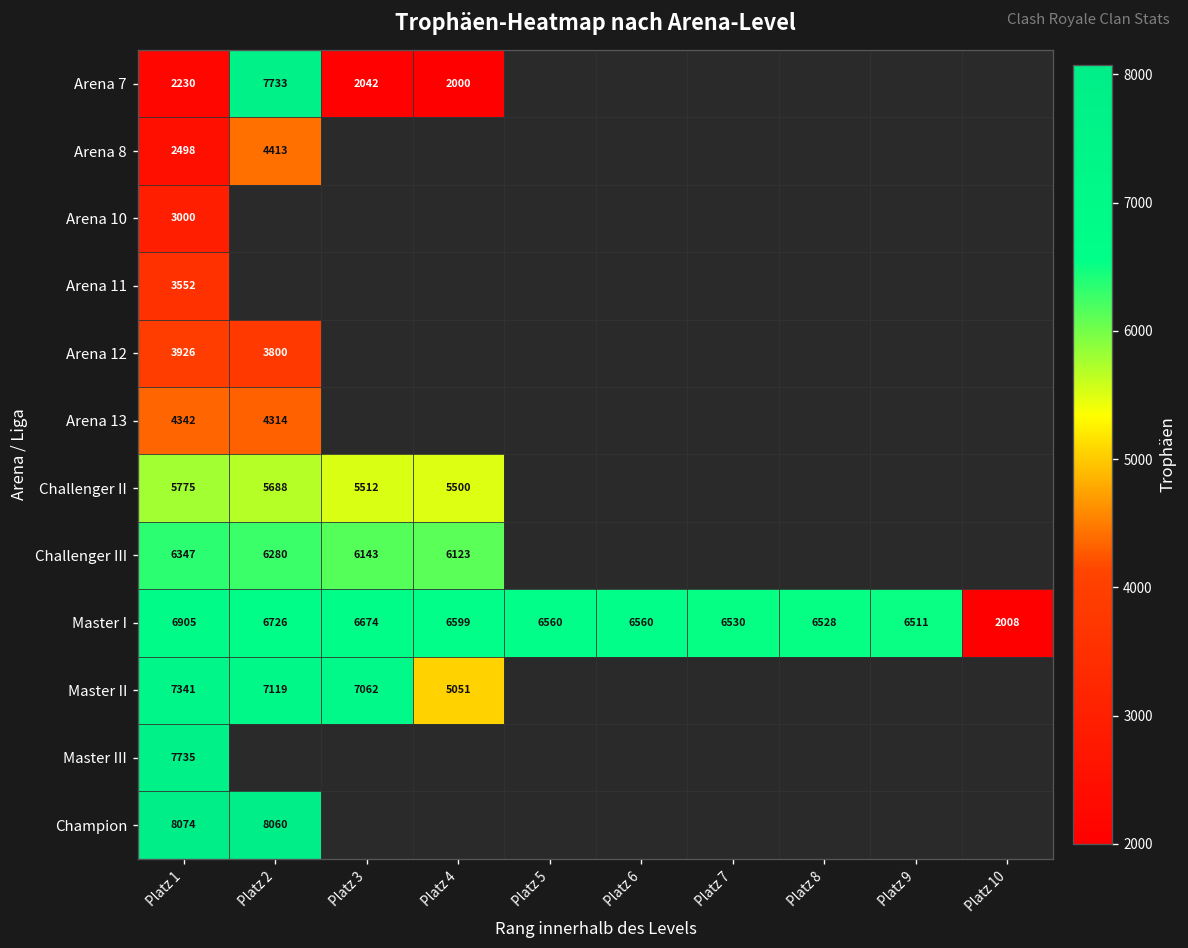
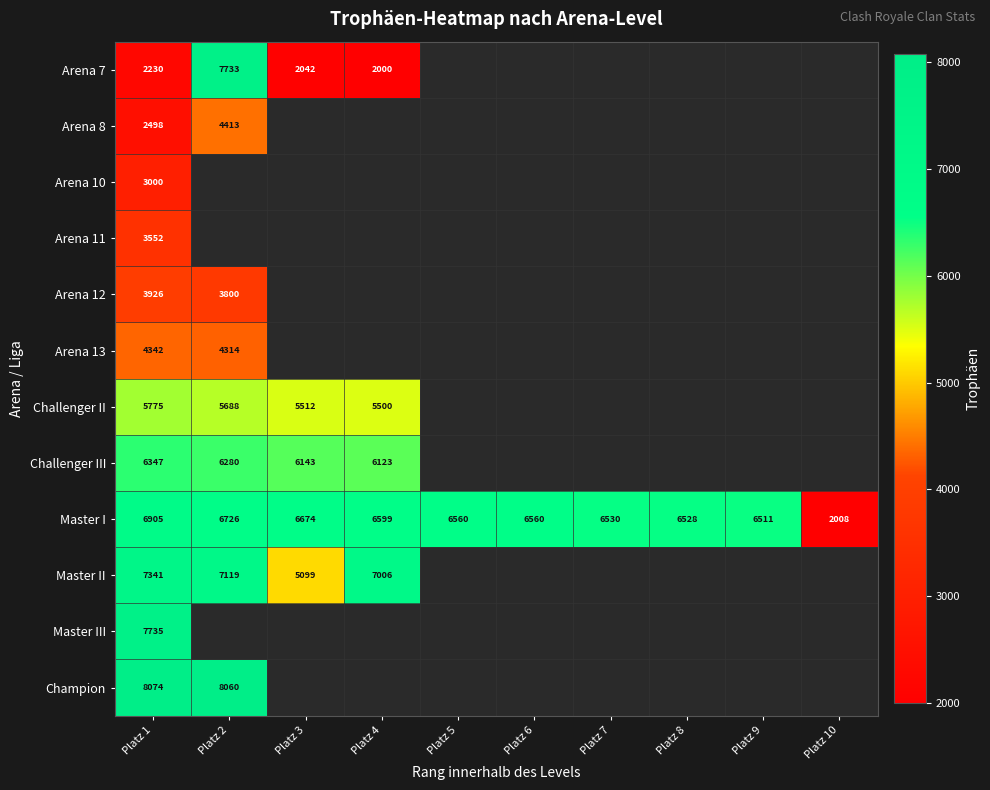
Master II, Platz 3: 7062 -> 5099
Master II, Platz 4: 5051 -> 7006
